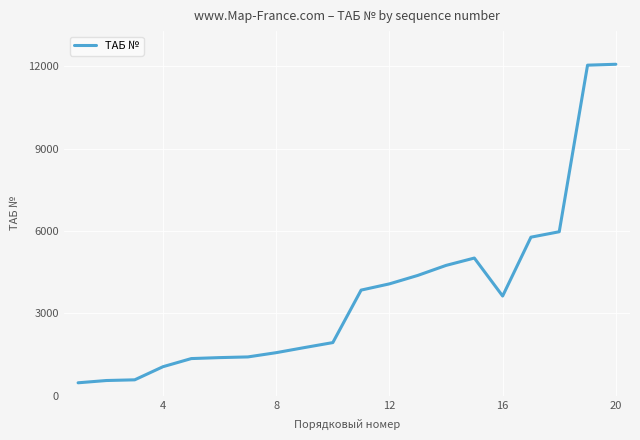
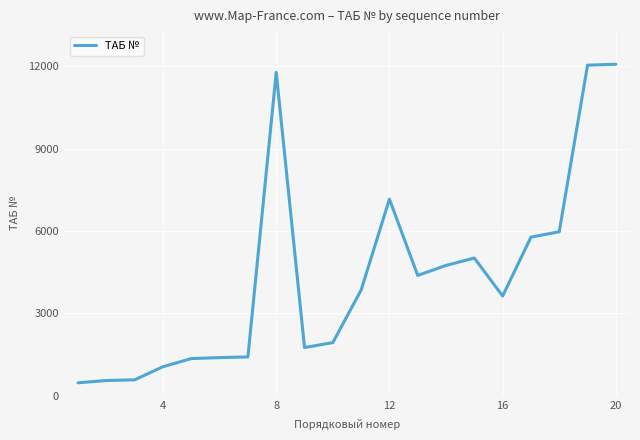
8: 1600 -> 11800
12: 4100 -> 7200
